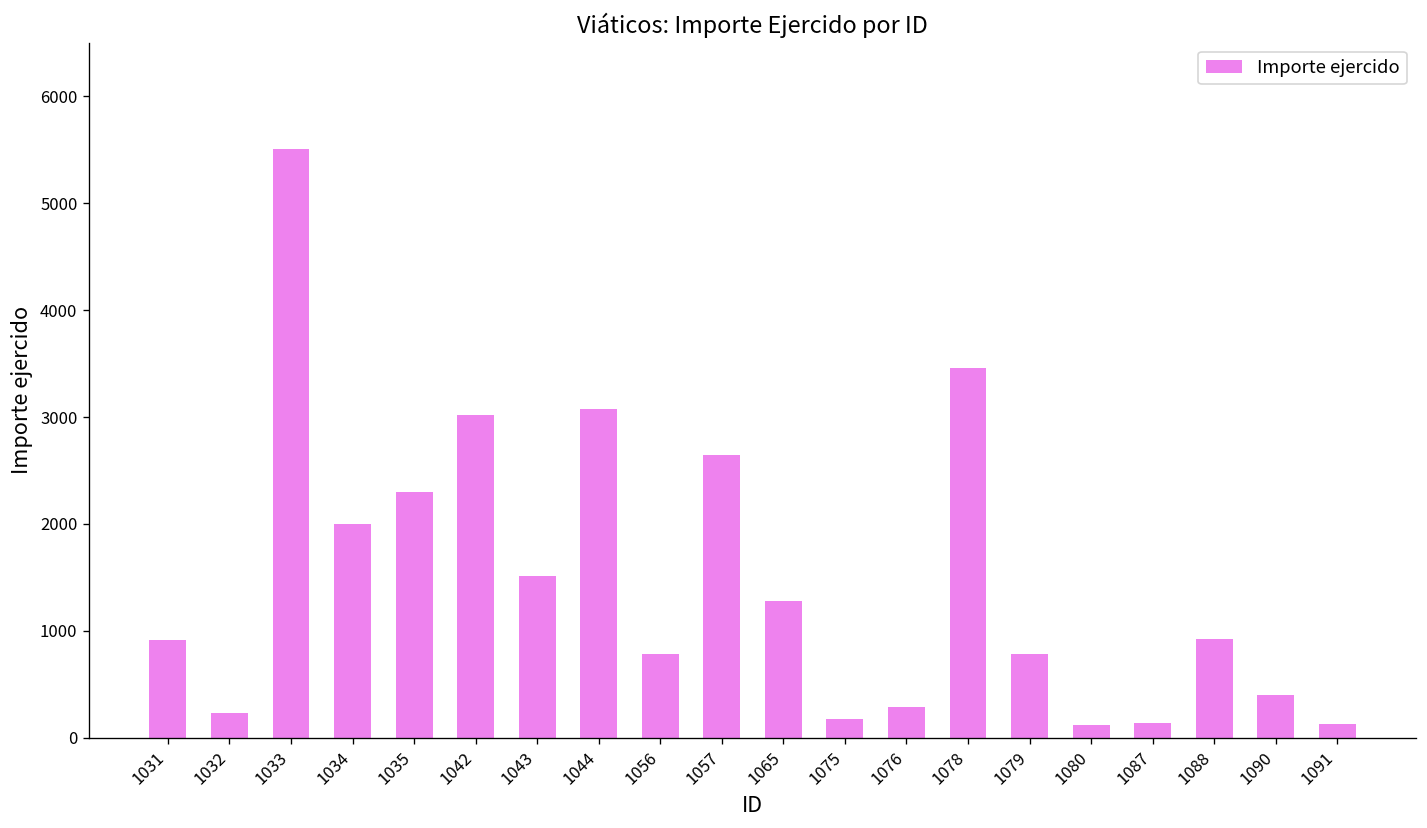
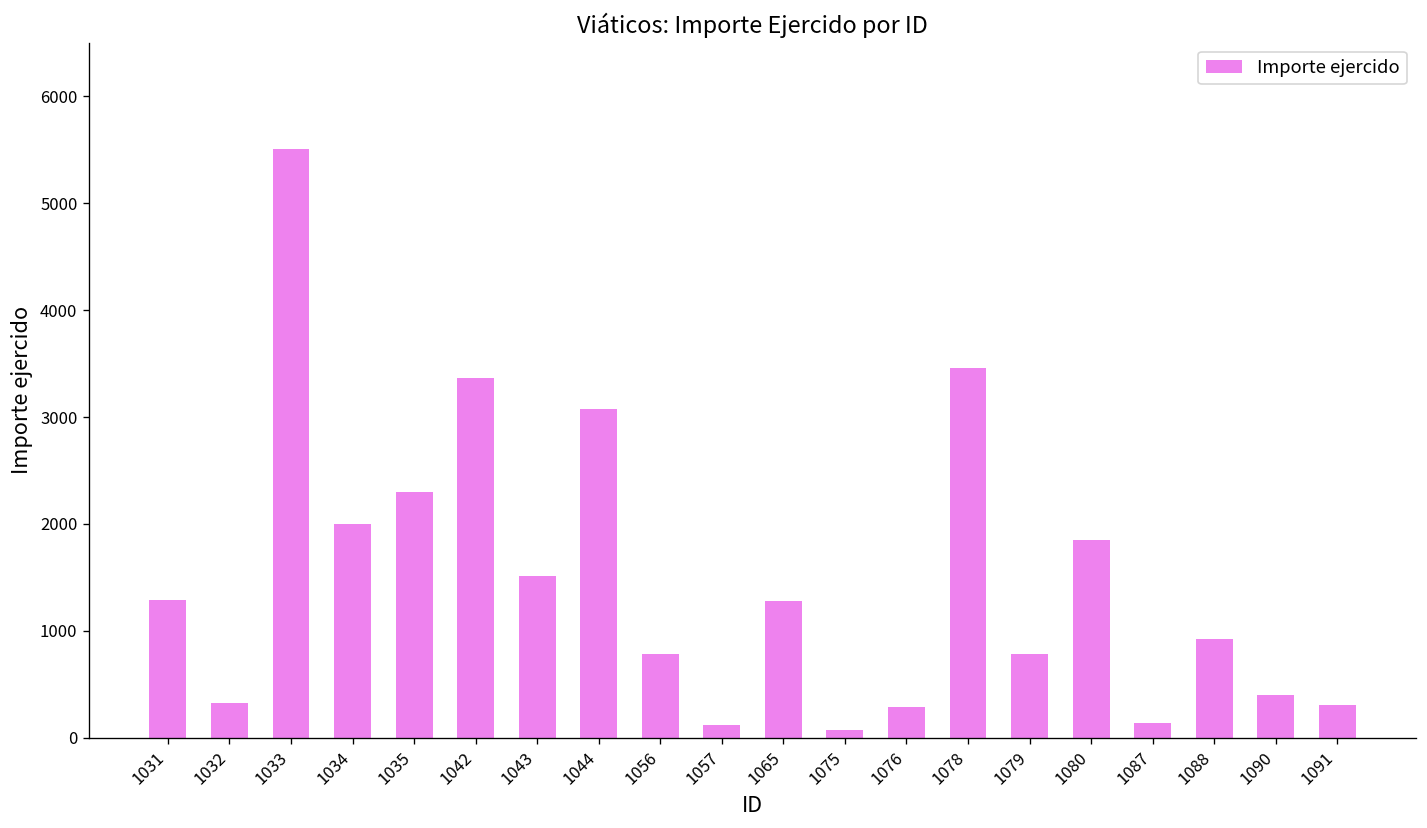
1031: 900 -> 1300
1032: 200 -> 300
1042: 3000 -> 3400
1057: 2600 -> 100
1075: 200 -> 100
1080: 100 -> 1800
1091: 100 -> 300
